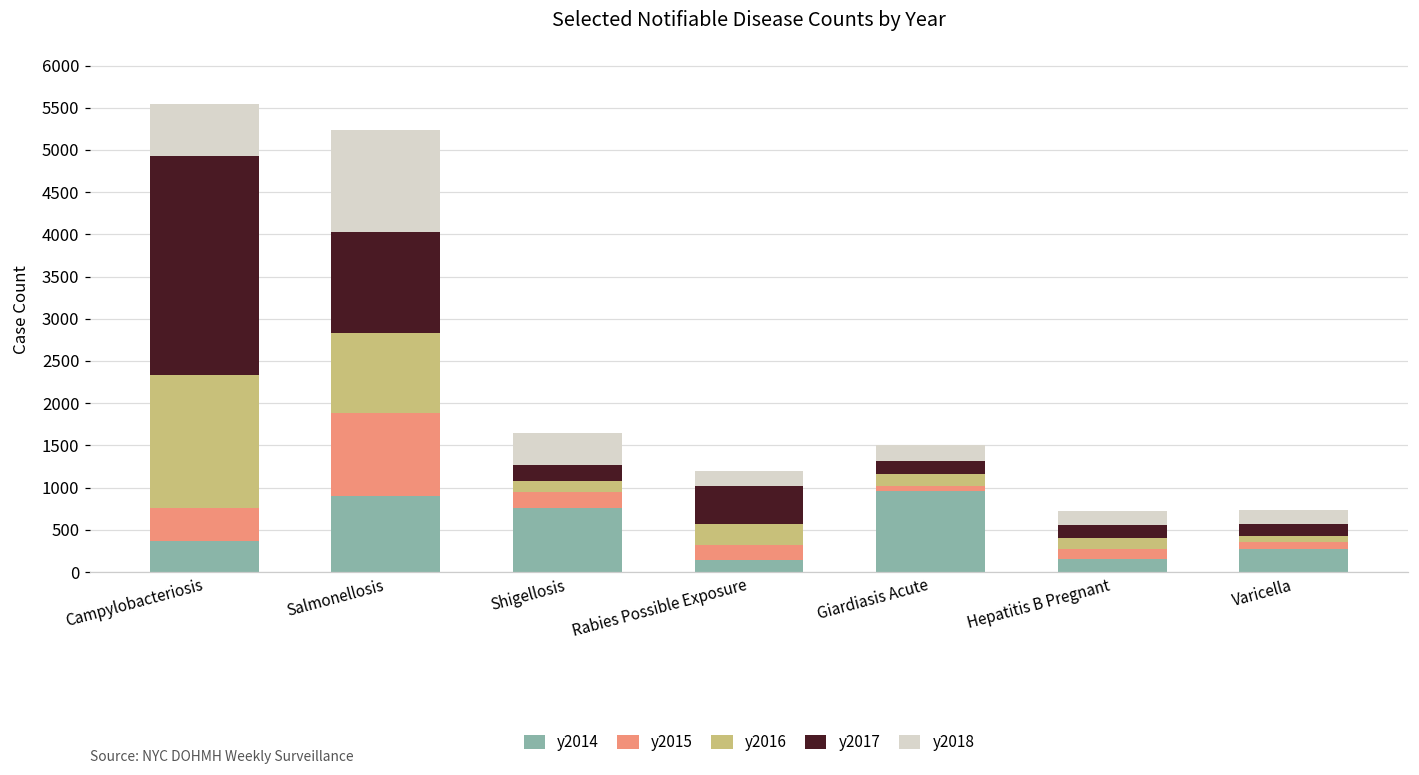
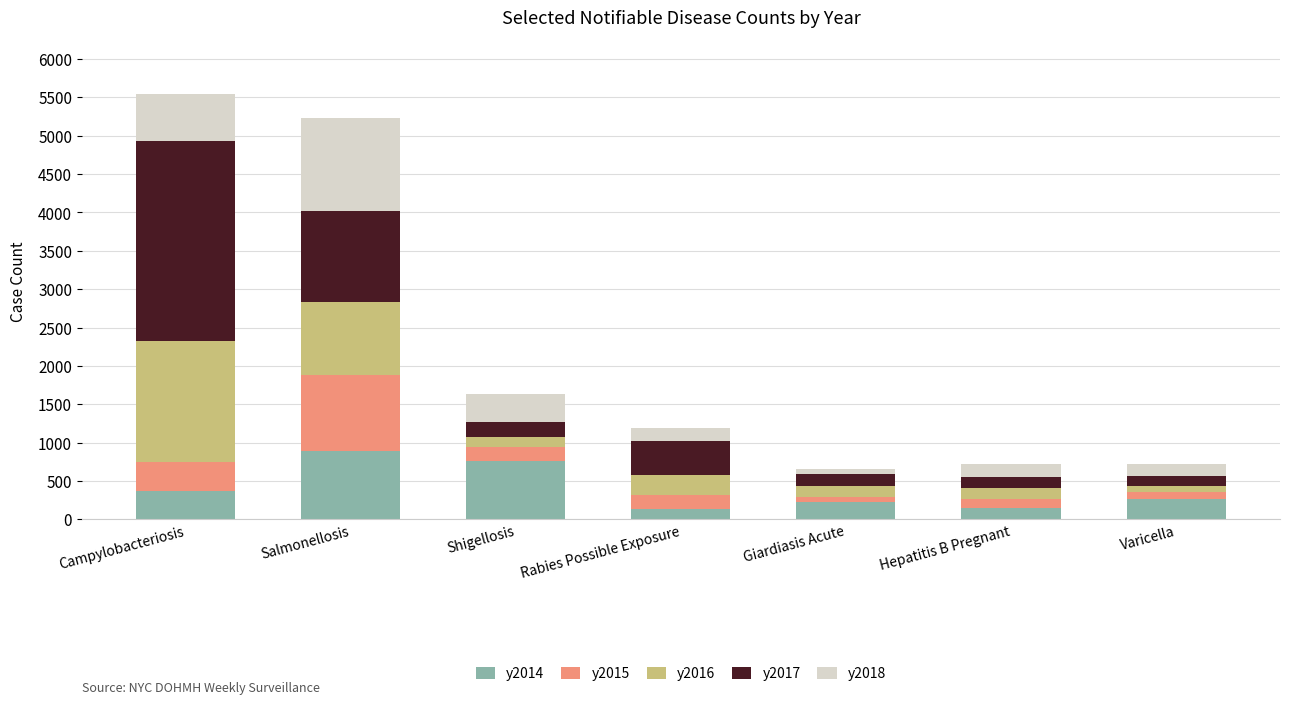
y2014, Giardiasis Acute: 1000 -> 200
y2018, Giardiasis Acute: 200 -> 100
